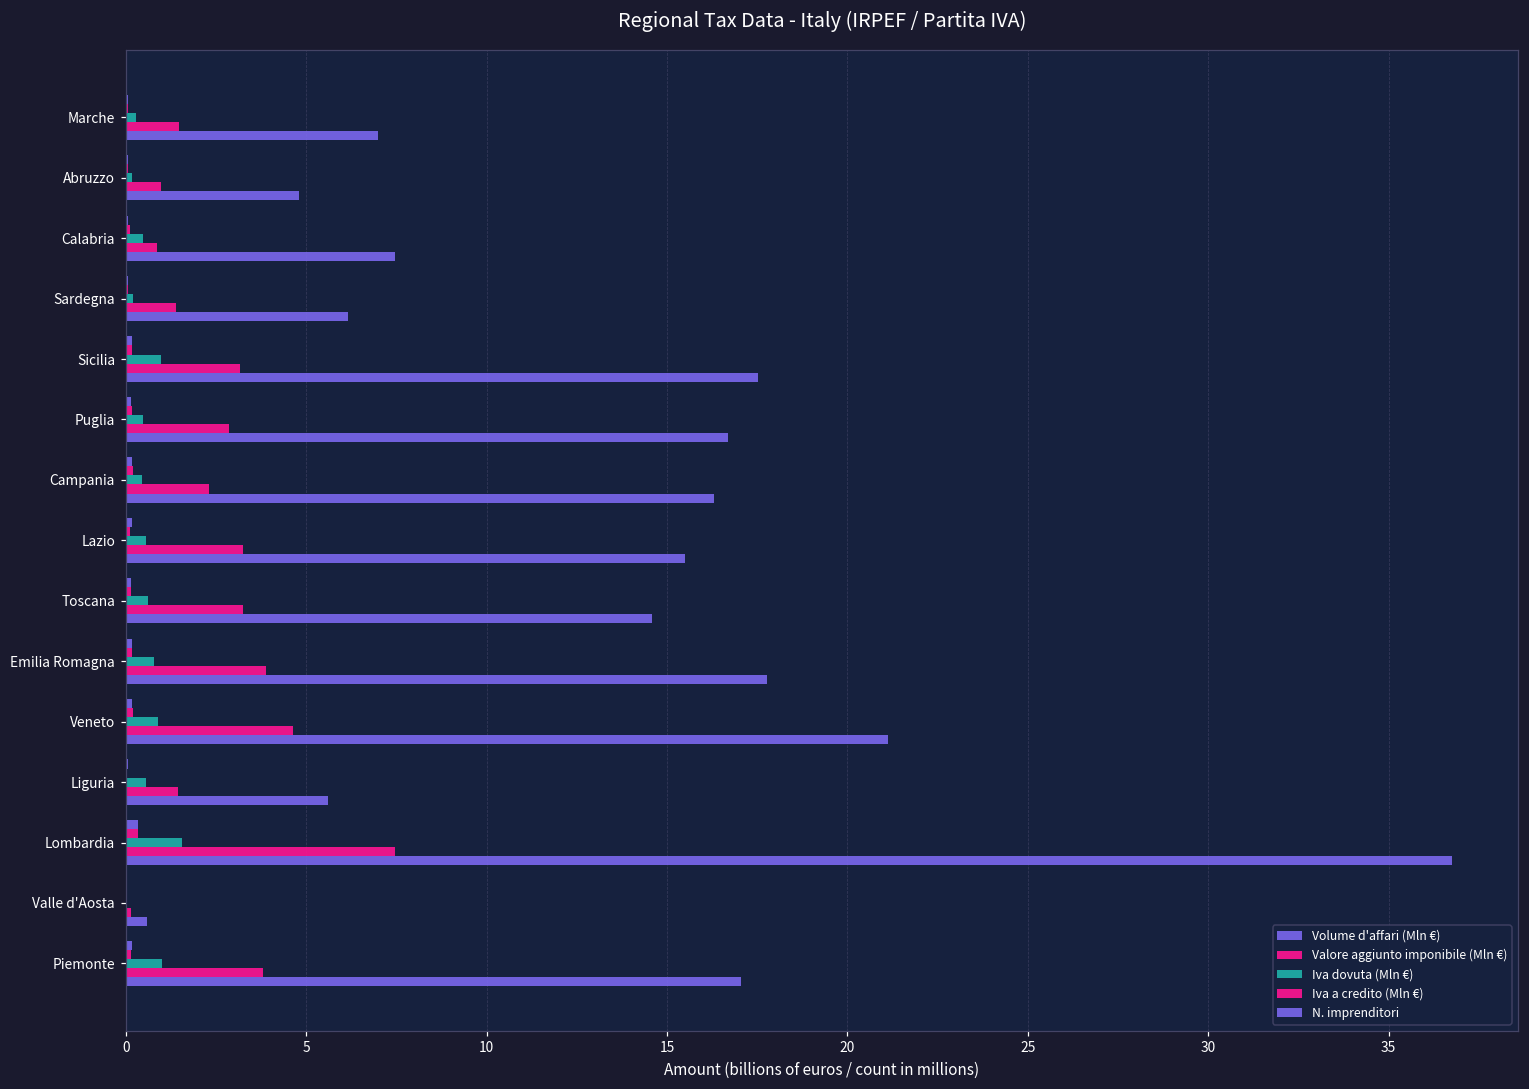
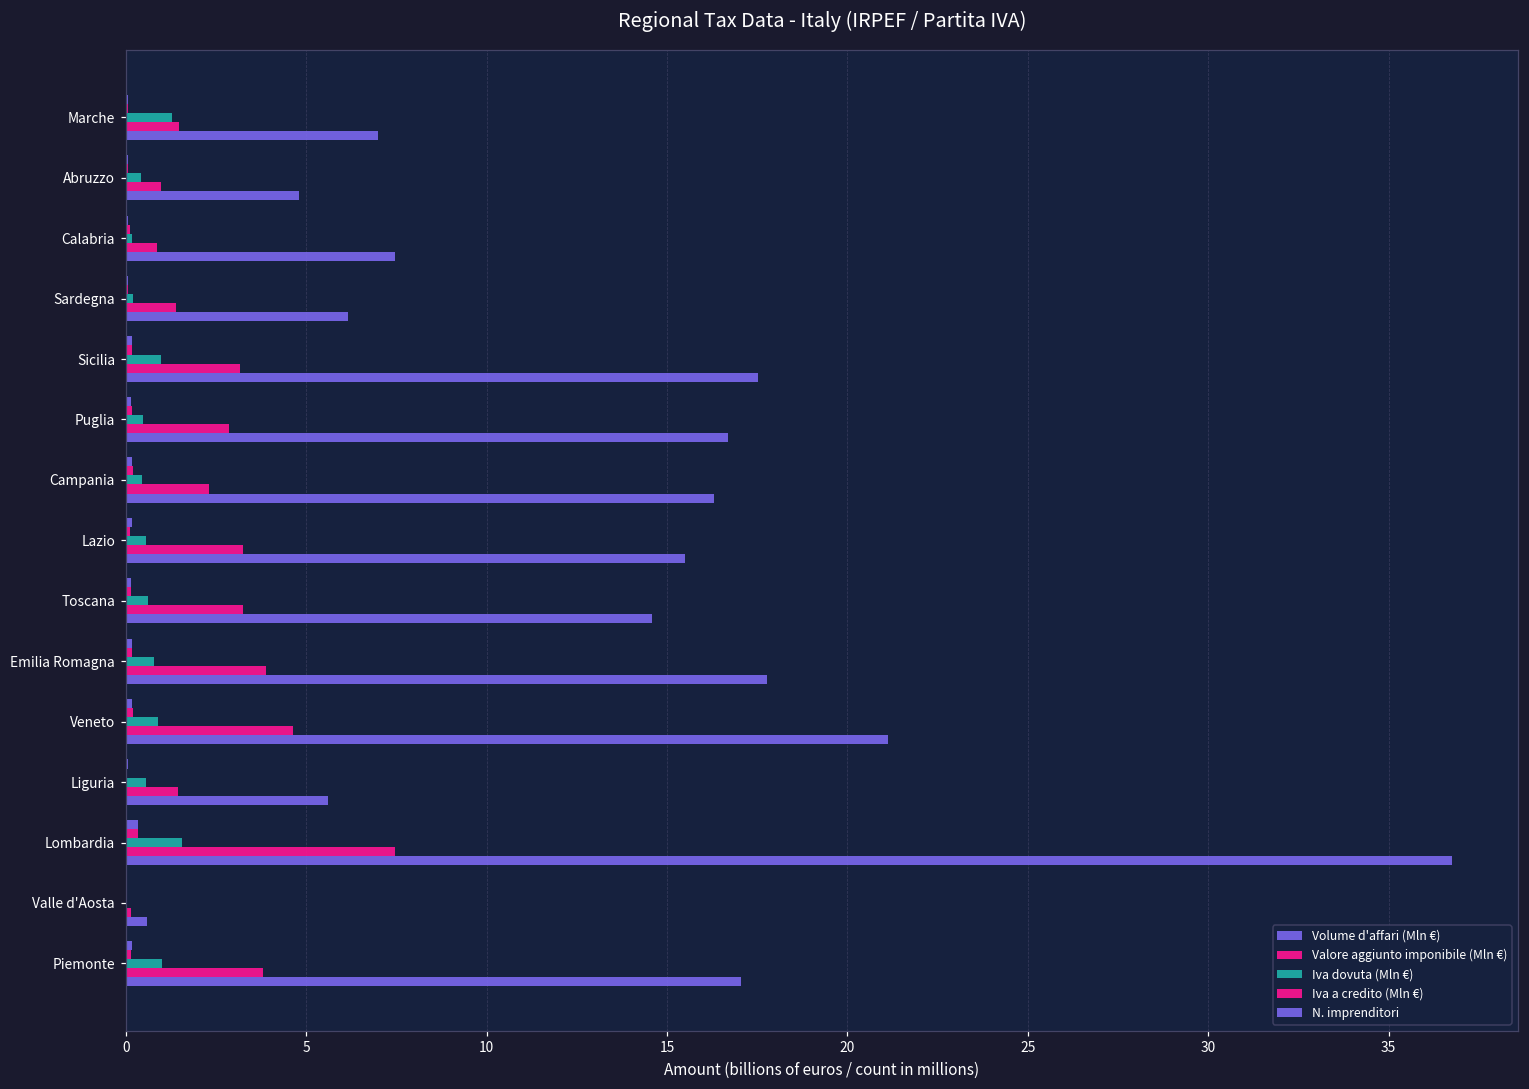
Iva dovuta (Mln €), Marche: 0.3 -> 1.3
Iva dovuta (Mln €), Abruzzo: 0.2 -> 0.4
Iva dovuta (Mln €), Calabria: 0.5 -> 0.2
